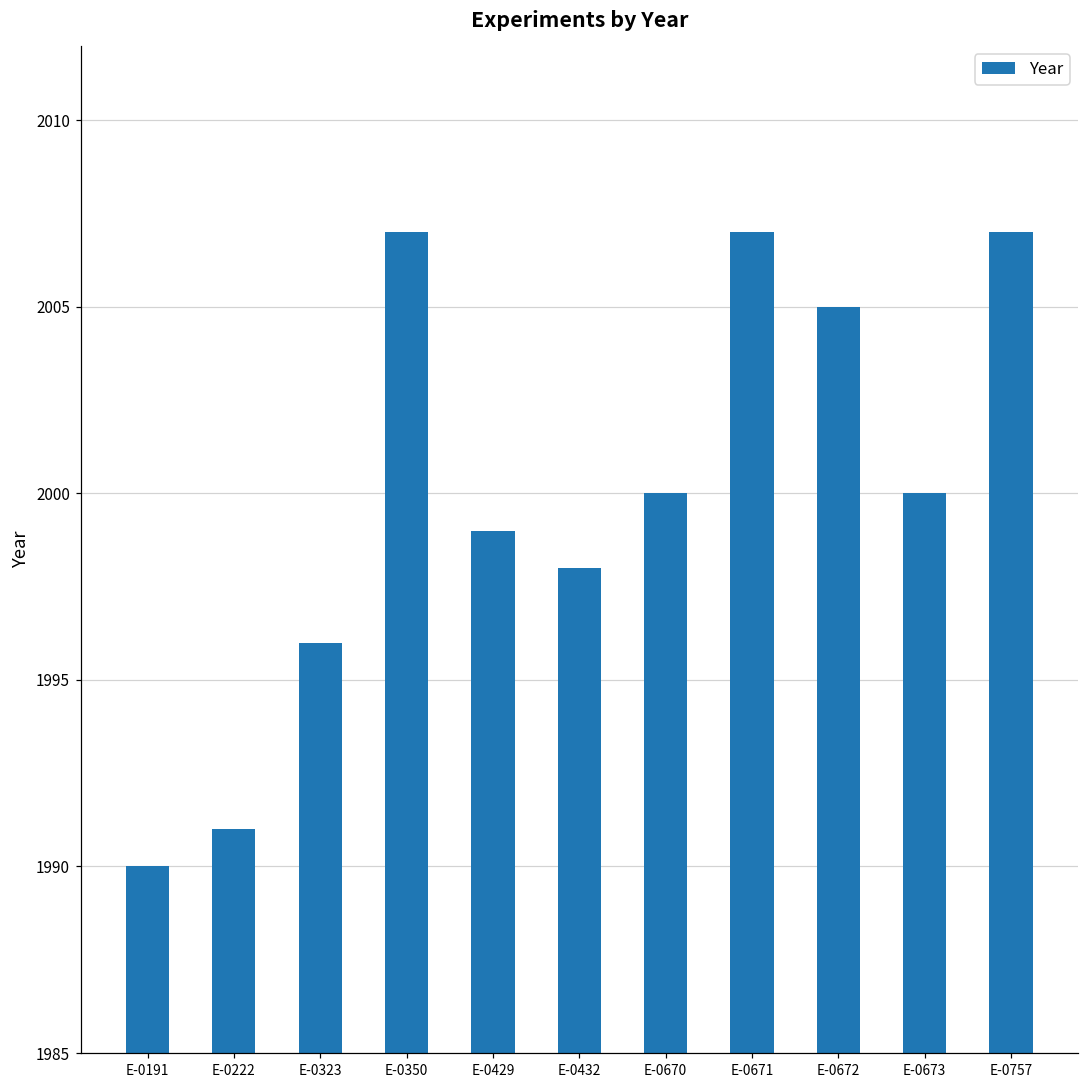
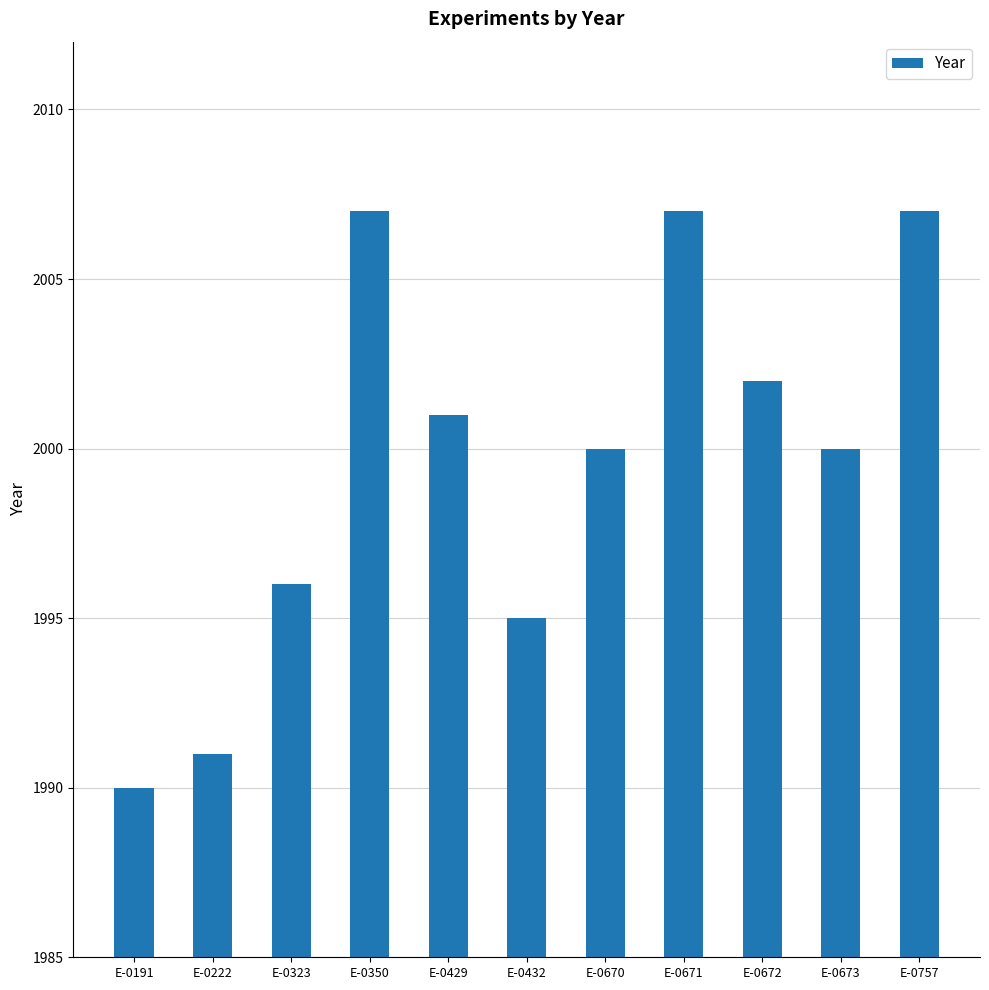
E-0429: 1999 -> 2001
E-0432: 1998 -> 1995
E-0672: 2005 -> 2002
